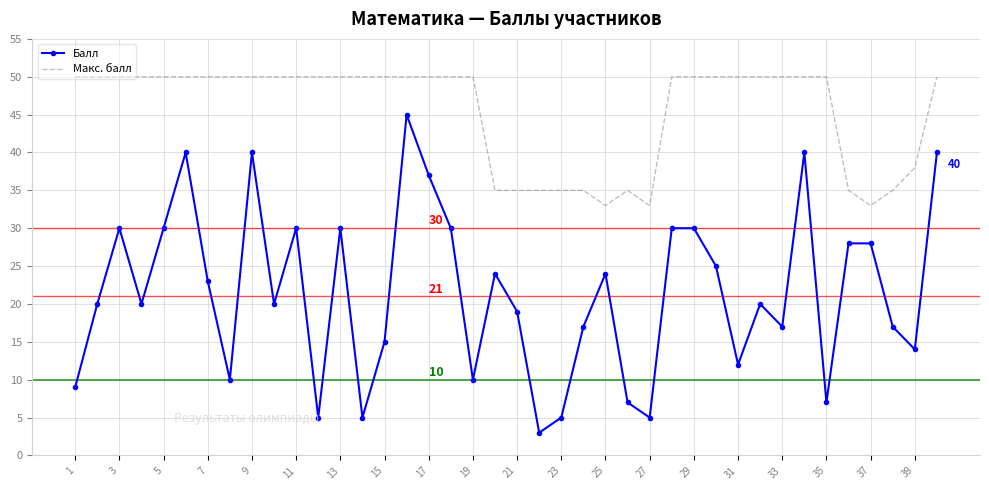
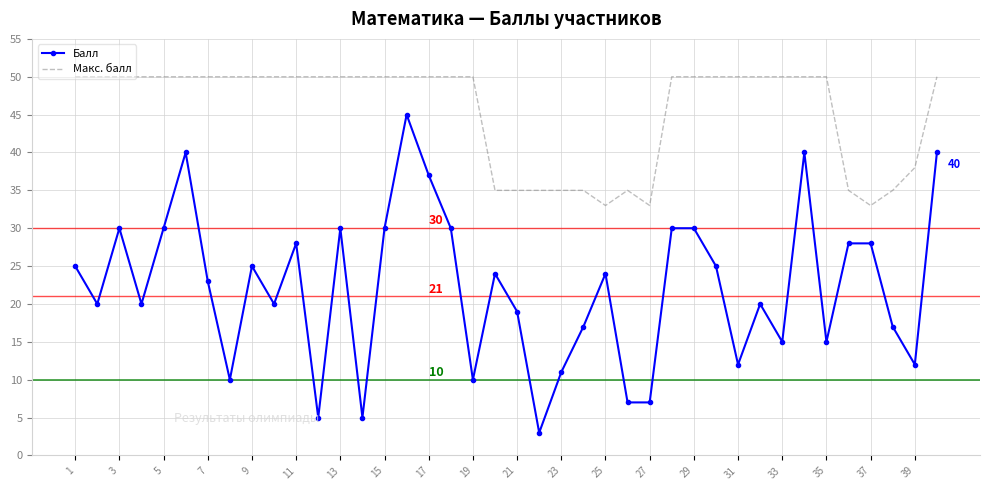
Балл, 1: 9 -> 25
Балл, 9: 40 -> 25
Балл, 11: 30 -> 28
Балл, 15: 15 -> 30
Балл, 23: 5 -> 11
Балл, 27: 5 -> 7
Балл, 33: 17 -> 15
Балл, 35: 7 -> 15
Балл, 39: 14 -> 12
